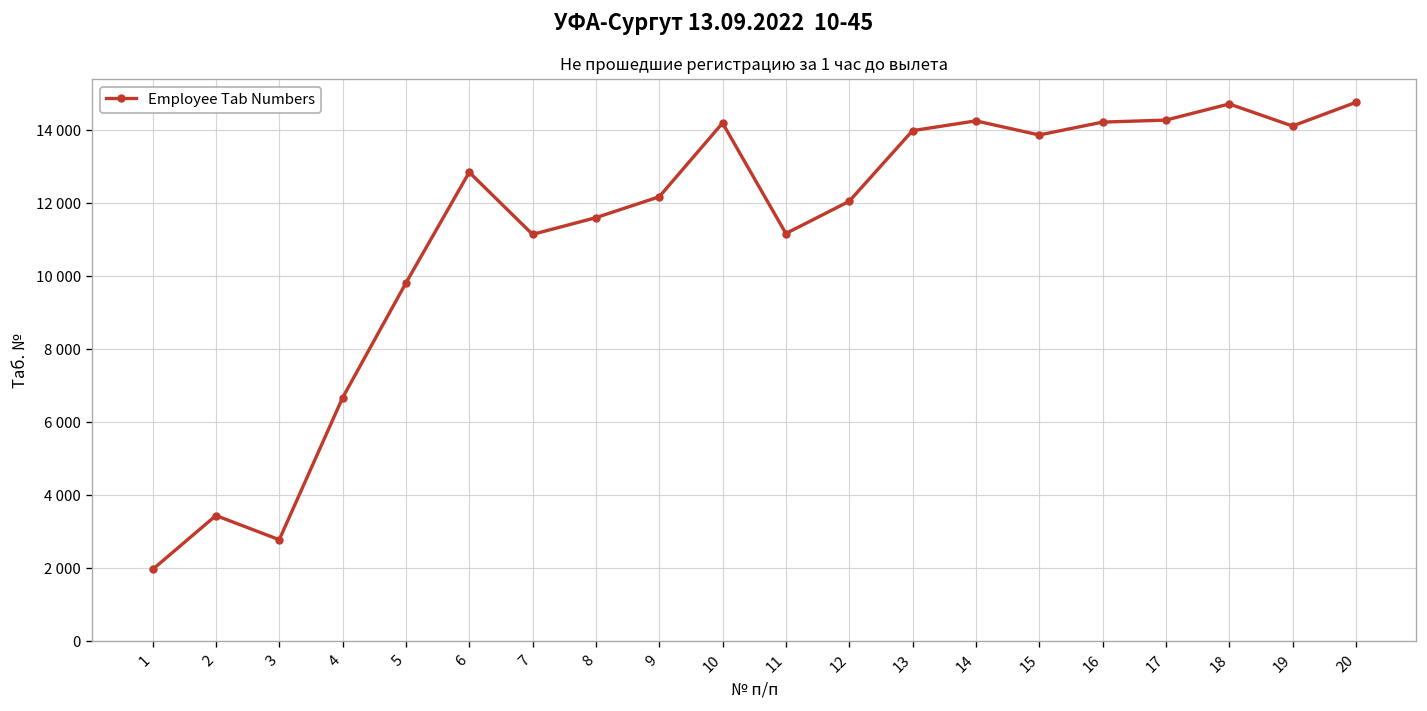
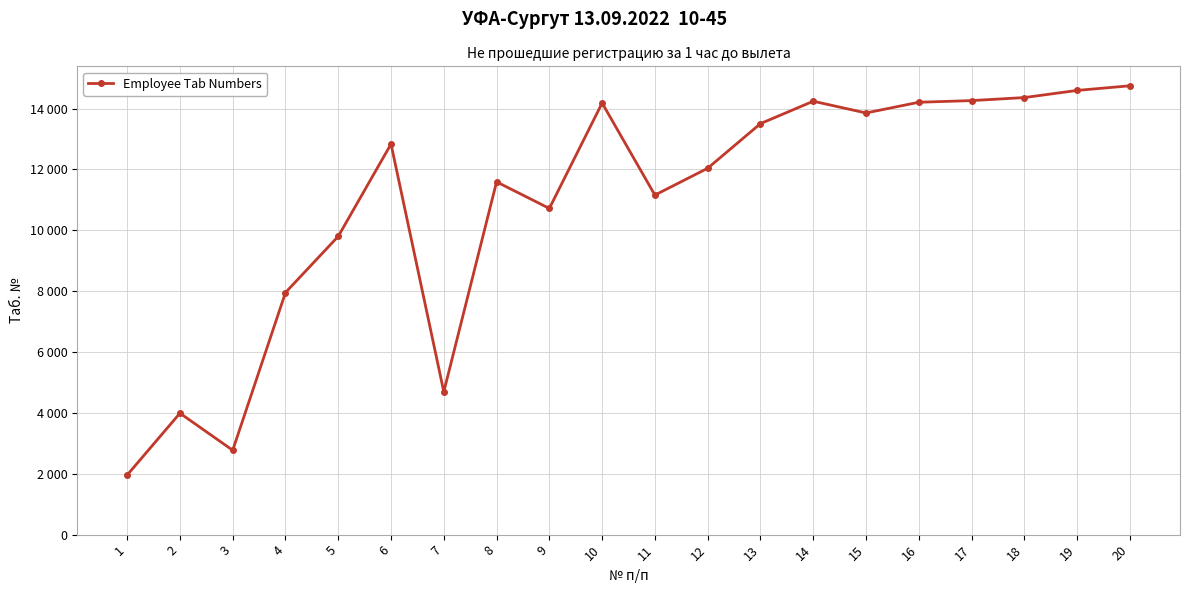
2: 3400 -> 4000
4: 6700 -> 8000
7: 11100 -> 4700
9: 12200 -> 10700
13: 14000 -> 13500
18: 14700 -> 14400
19: 14100 -> 14600
